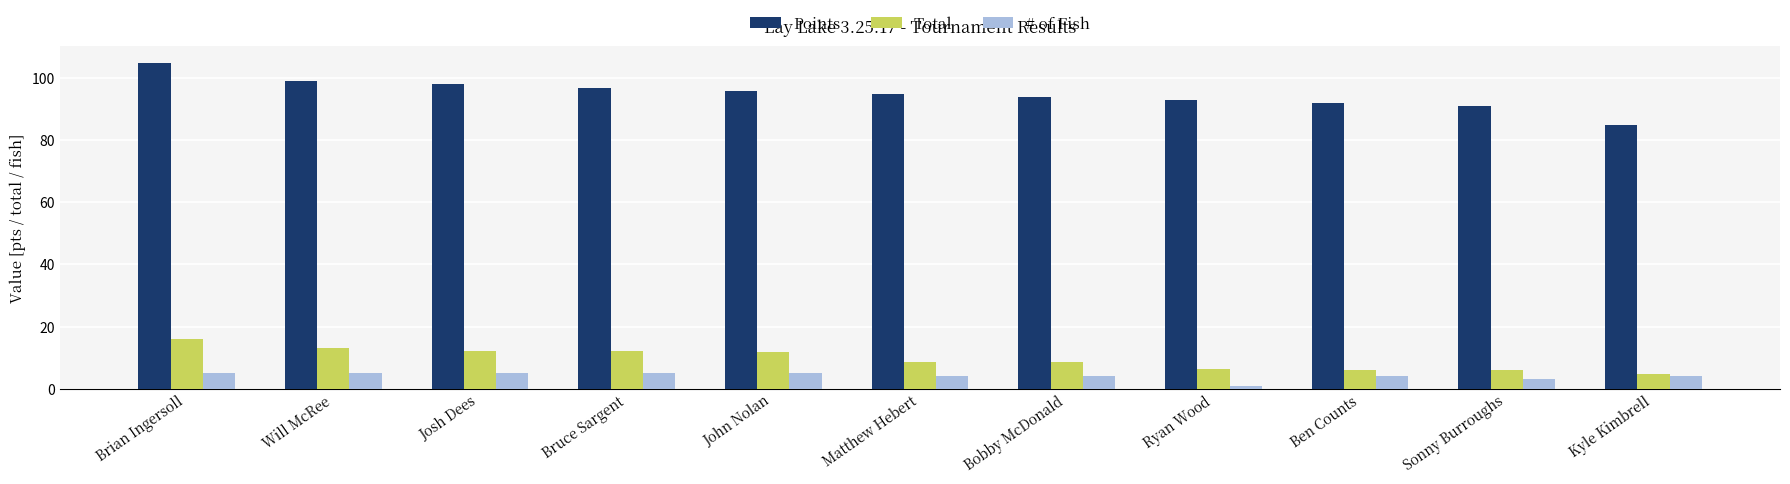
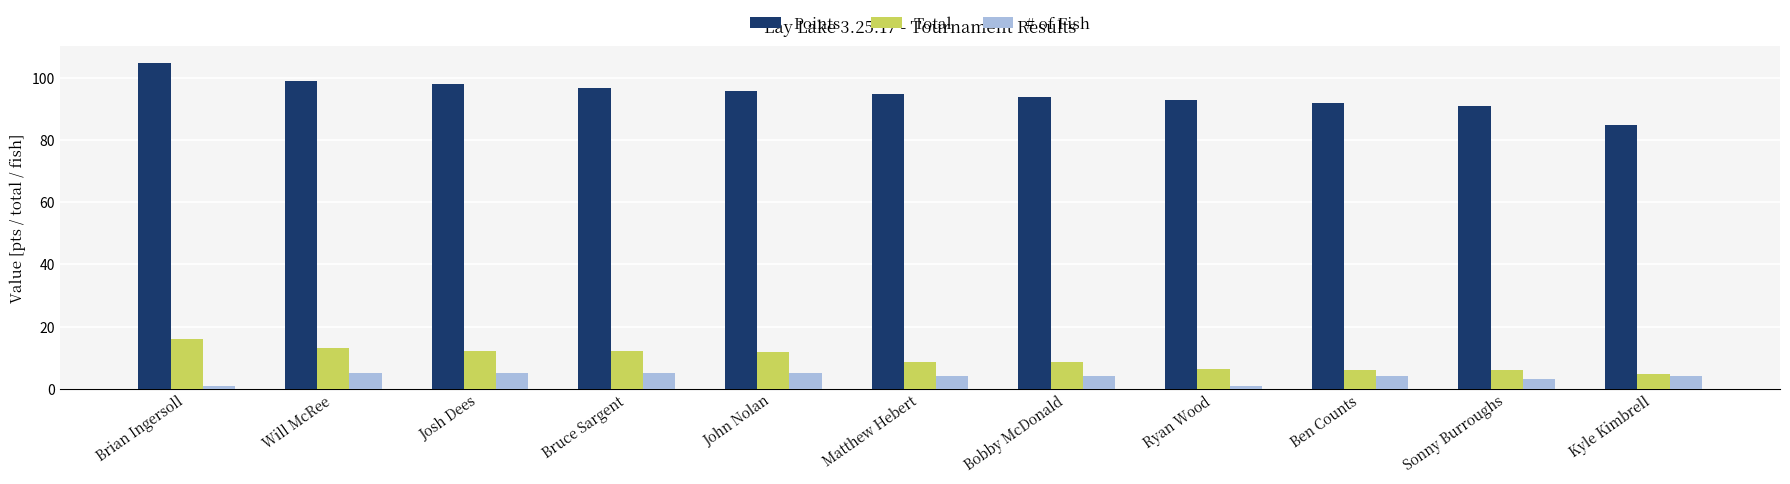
# of Fish, Brian Ingersoll: 5 -> 1
